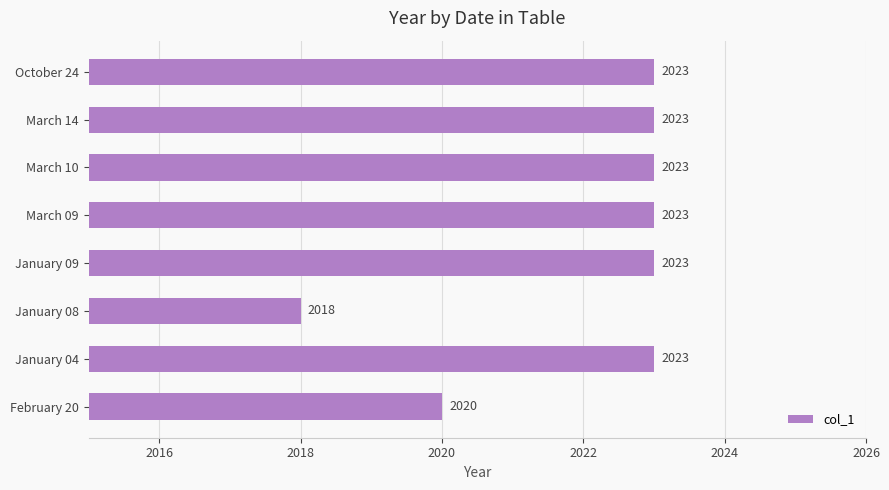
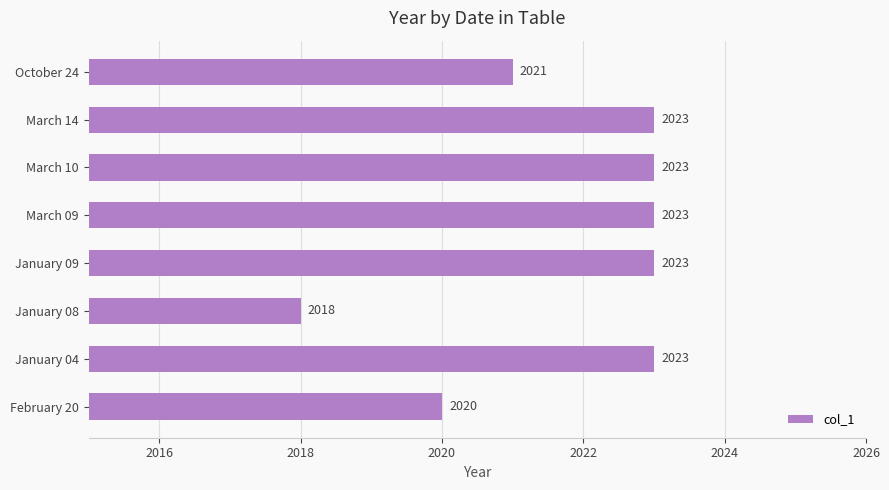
October 24: 2023 -> 2021
